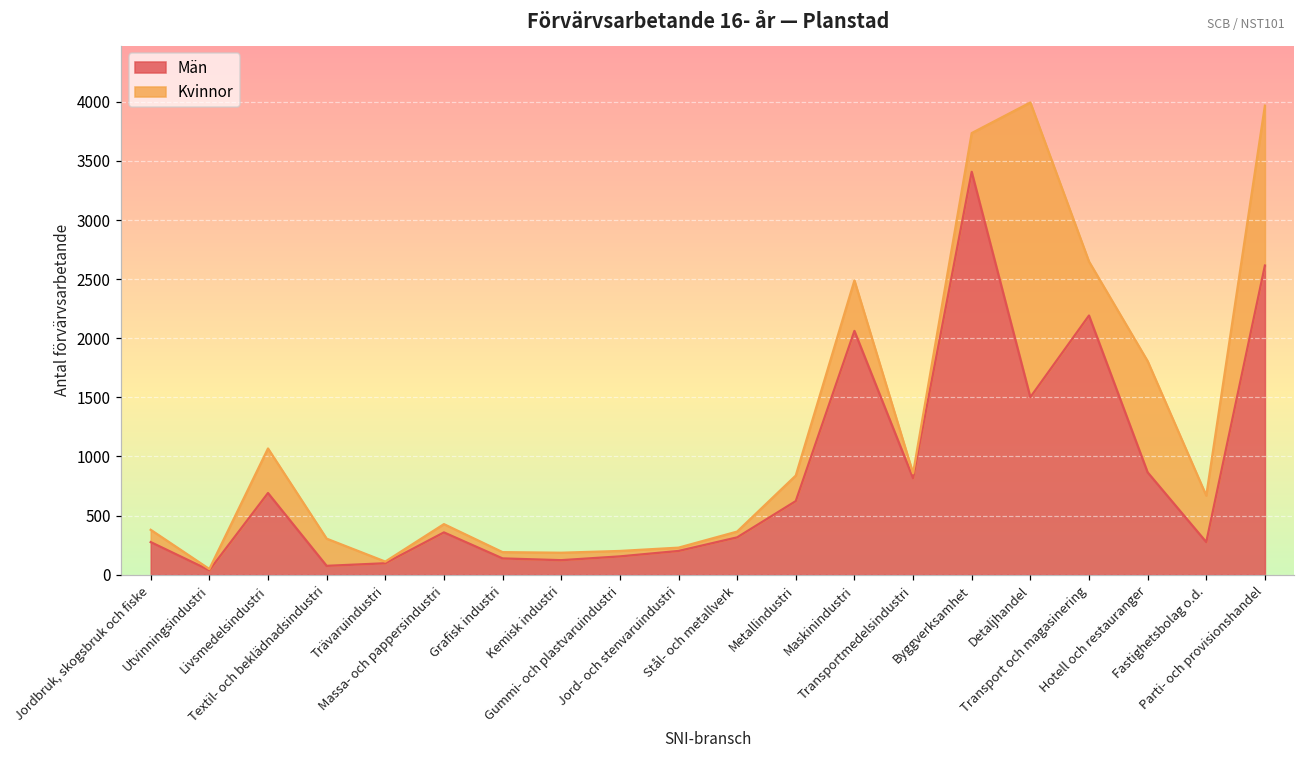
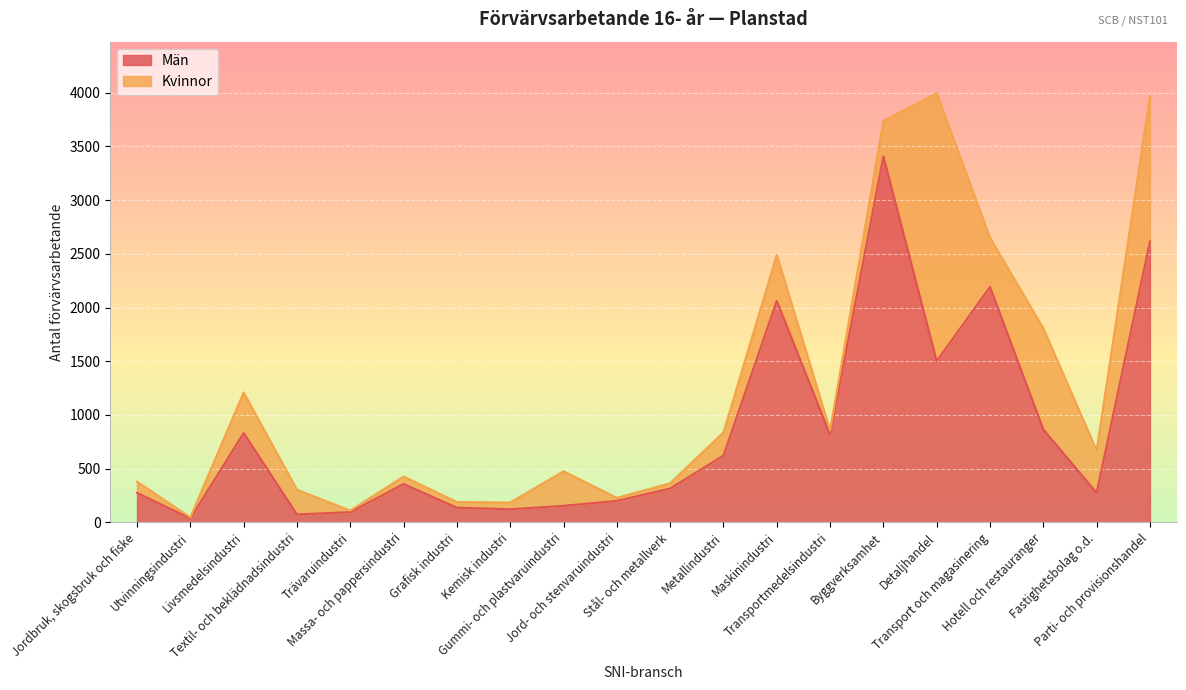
Män, Livsmedelsindustri: 690 -> 830
Kvinnor, Gummi- och plastvaruindustri: 50 -> 320
